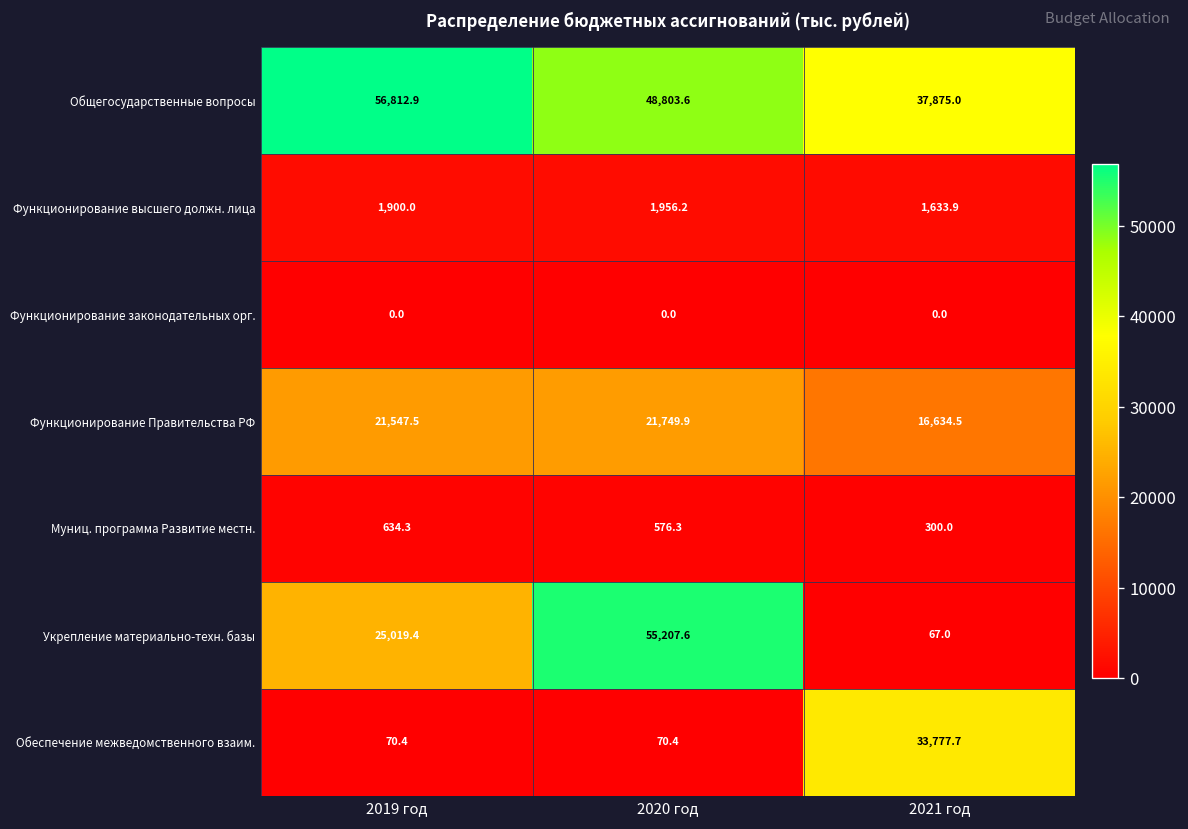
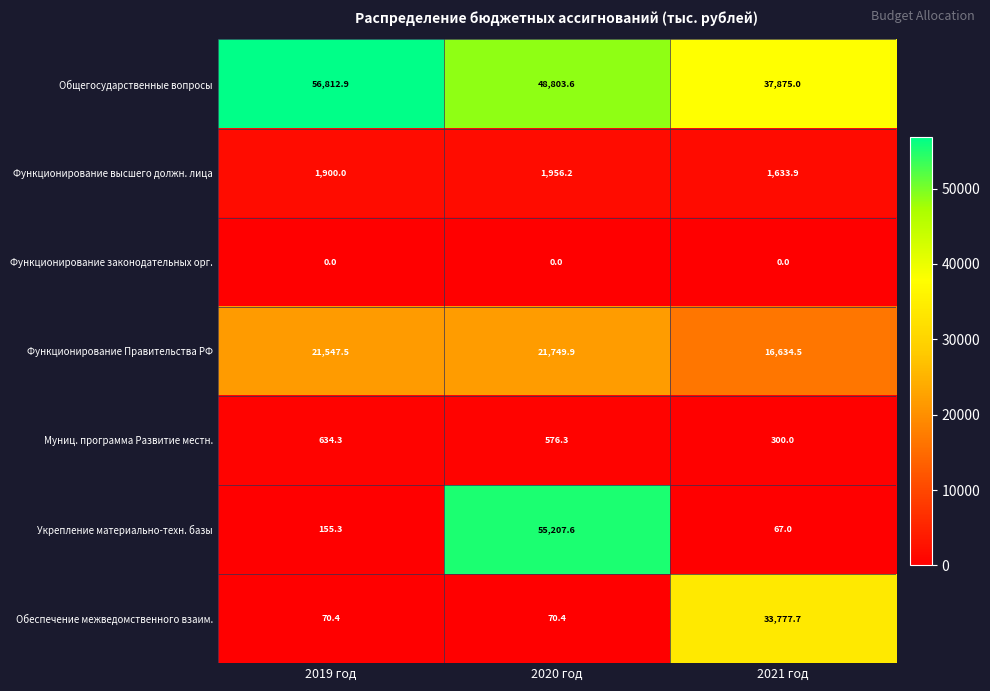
Укрепление материально-техн. базы, 2019 год: 25,019.4 -> 155.3
